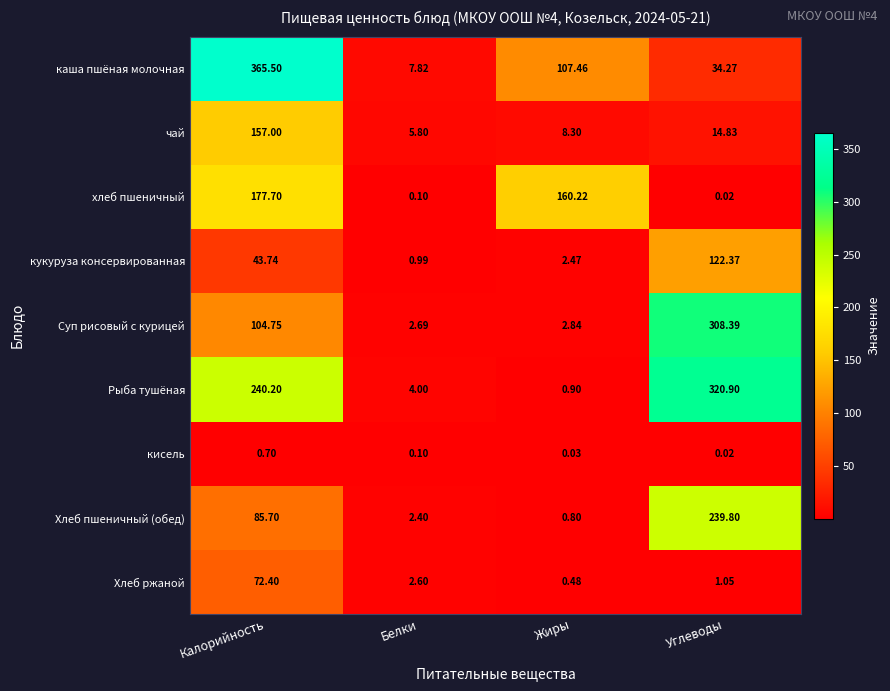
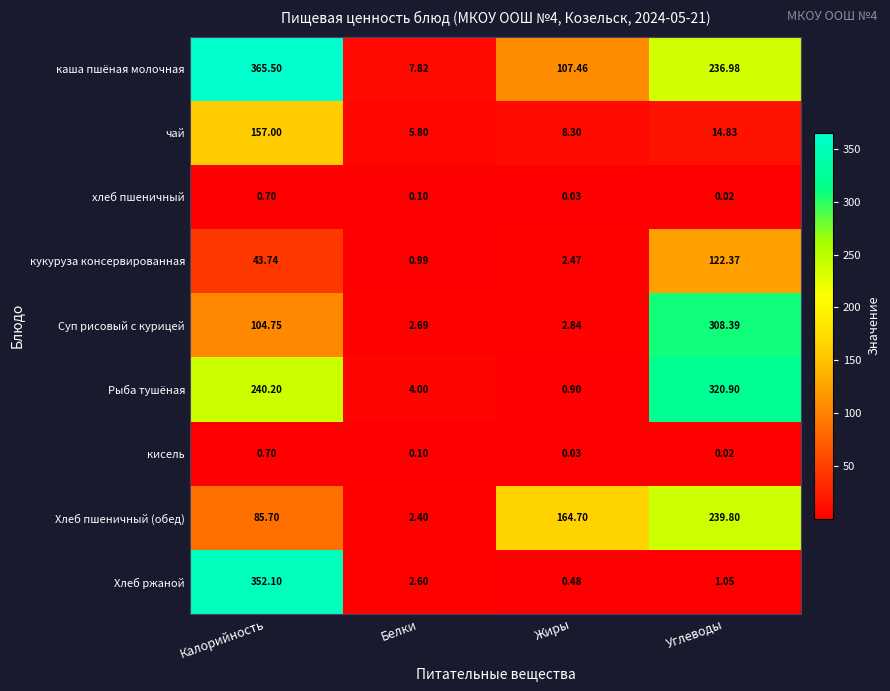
каша пшёная молочная, Углеводы: 34.27 -> 236.98
хлеб пшеничный, Калорийность: 177.70 -> 0.70
хлеб пшеничный, Жиры: 160.22 -> 0.03
Хлеб пшеничный (обед), Жиры: 0.80 -> 164.70
Хлеб ржаной, Калорийность: 72.40 -> 352.10
